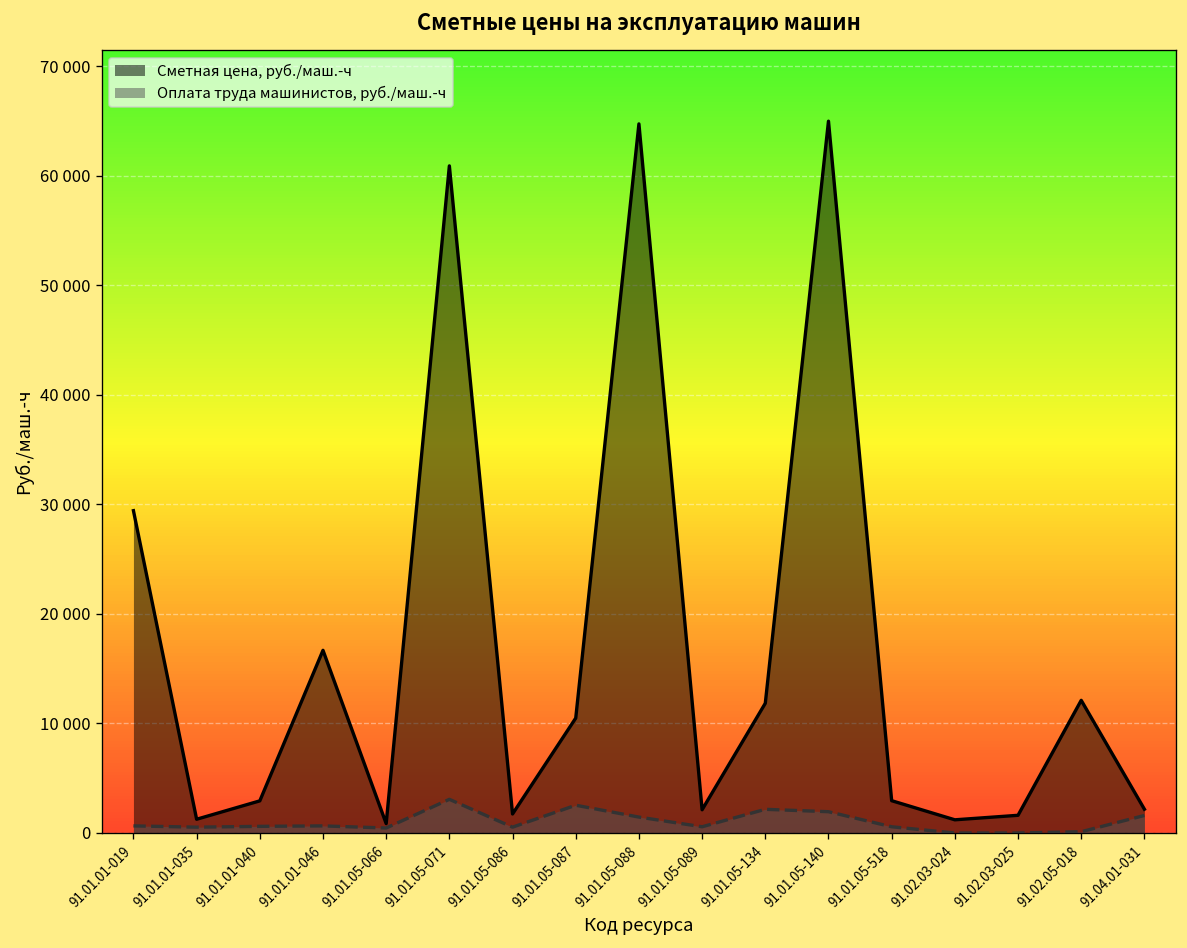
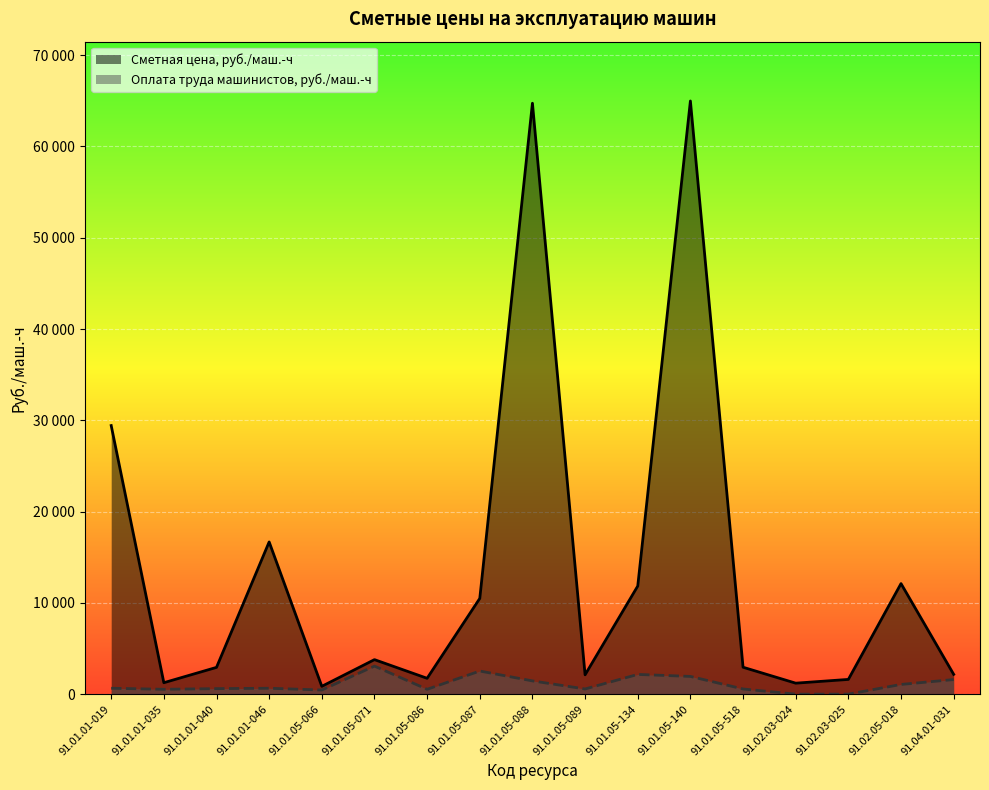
Сметная цена, руб./маш.-ч, 91.01.05-071: 61000 -> 4000
Оплата труда машинистов, руб./маш.-ч, 91.02.05-018: 0 -> 1000
